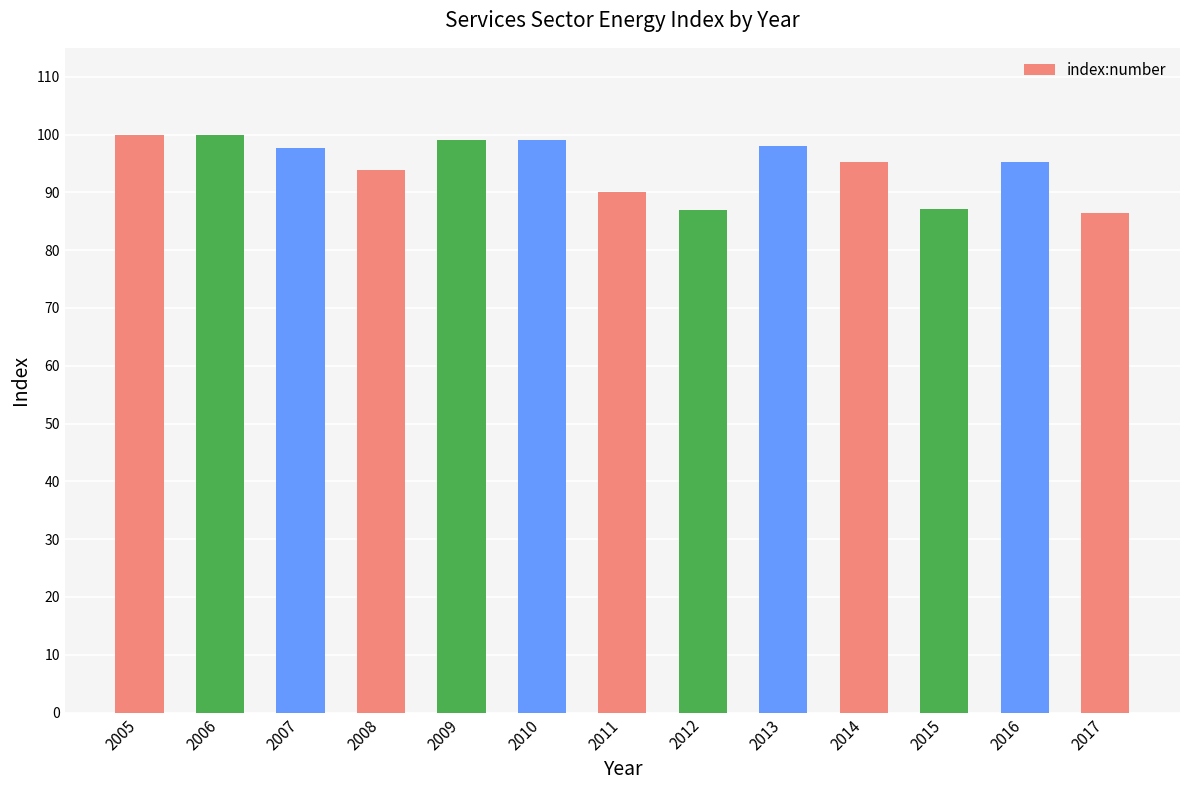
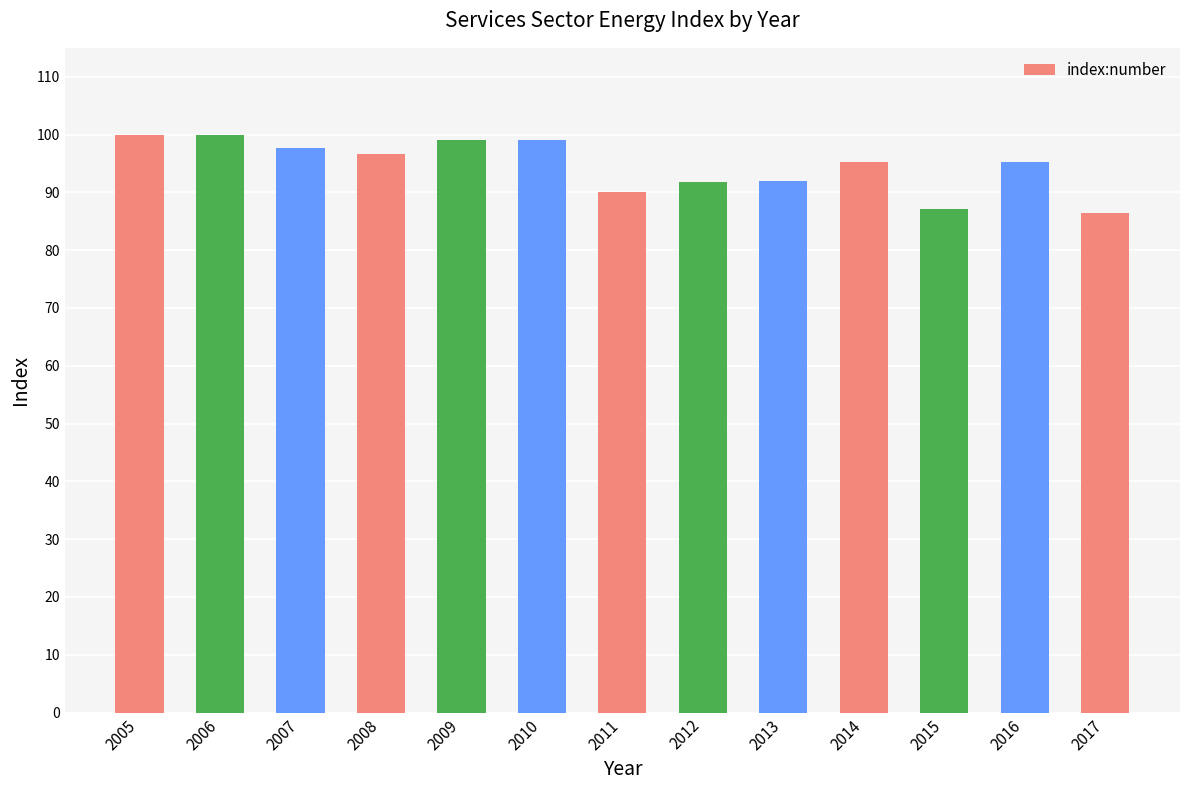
2008: 94 -> 97
2012: 87 -> 92
2013: 98 -> 92
